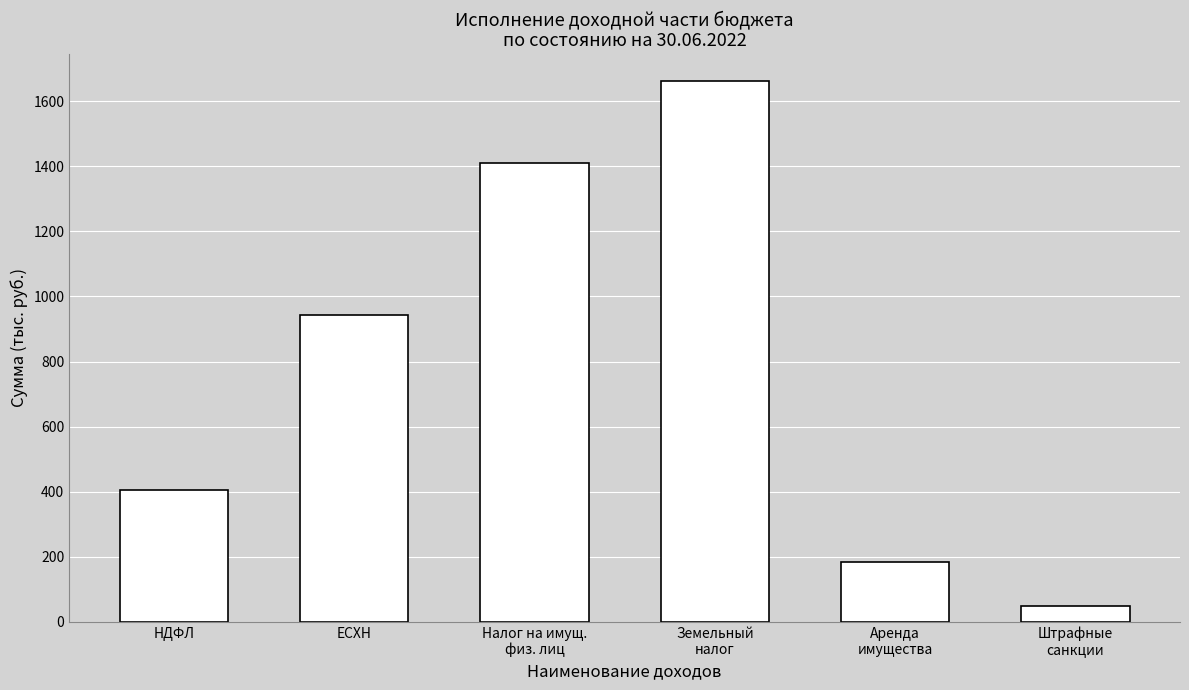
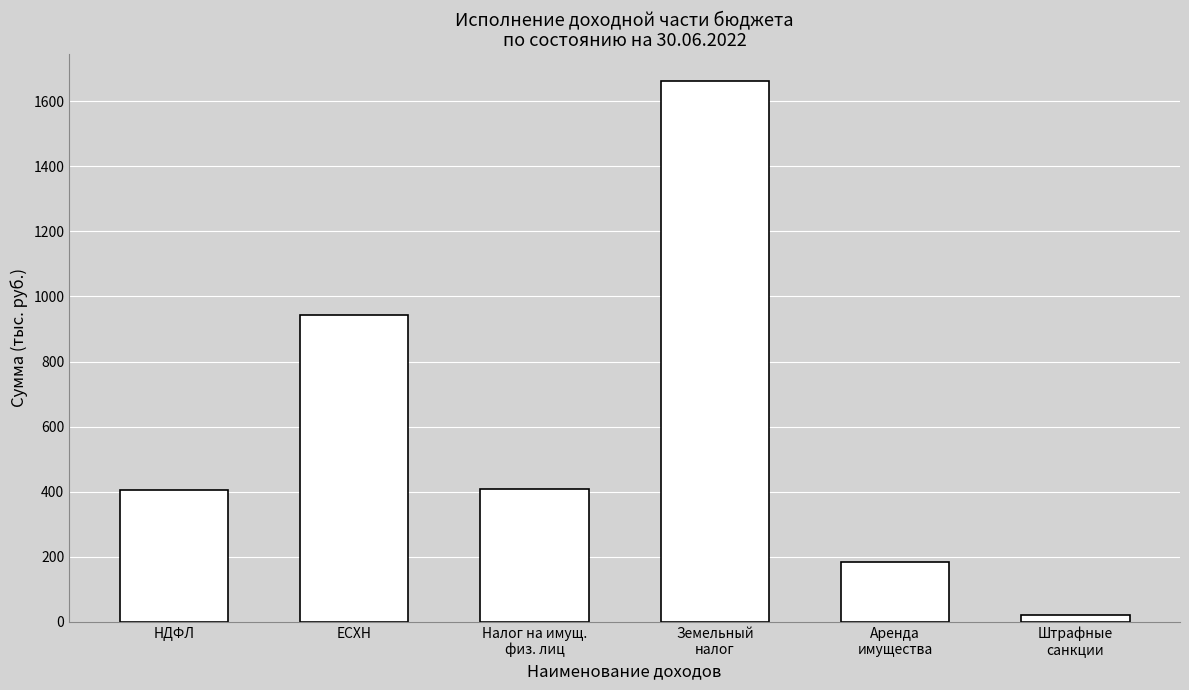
Налог на имущ. физ. лиц: 1410 -> 410
Штрафные санкции: 50 -> 20
